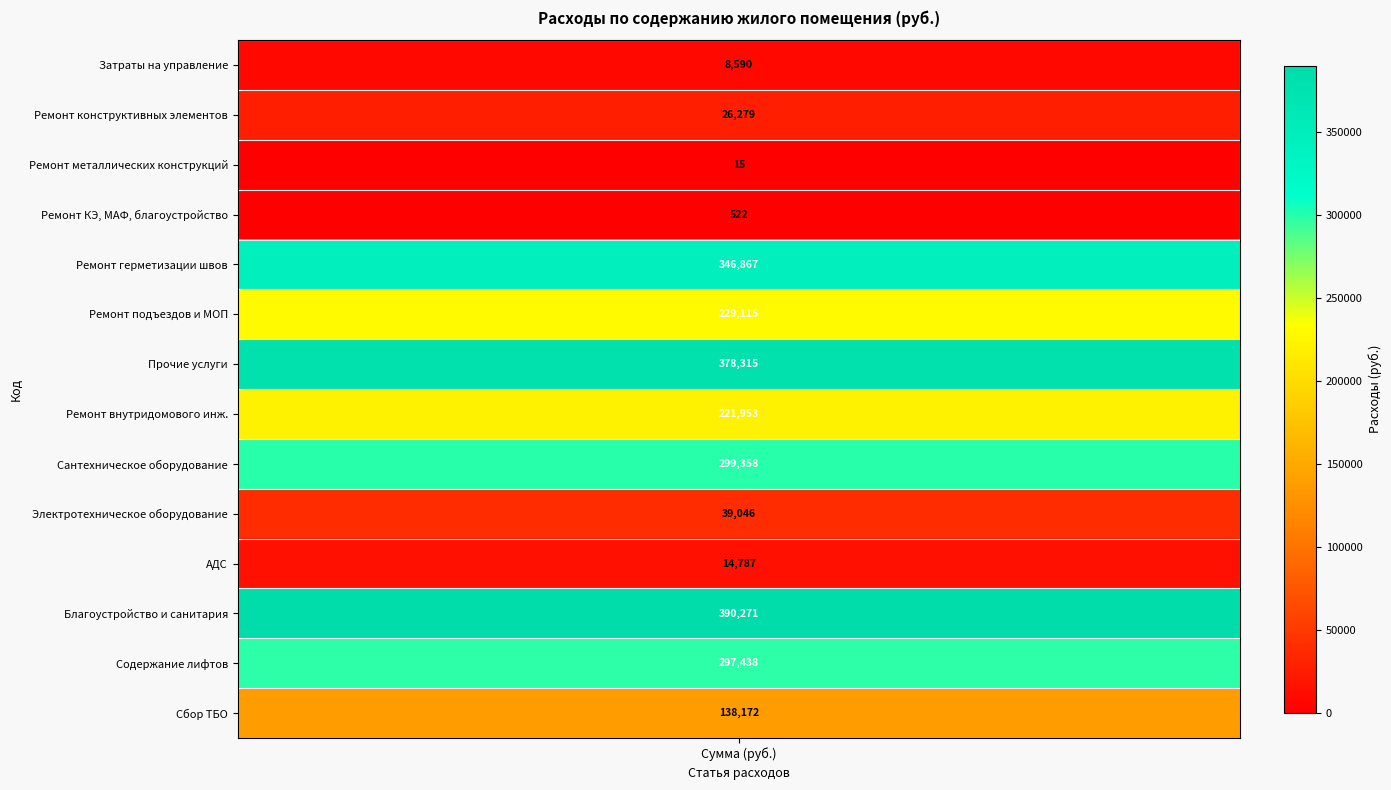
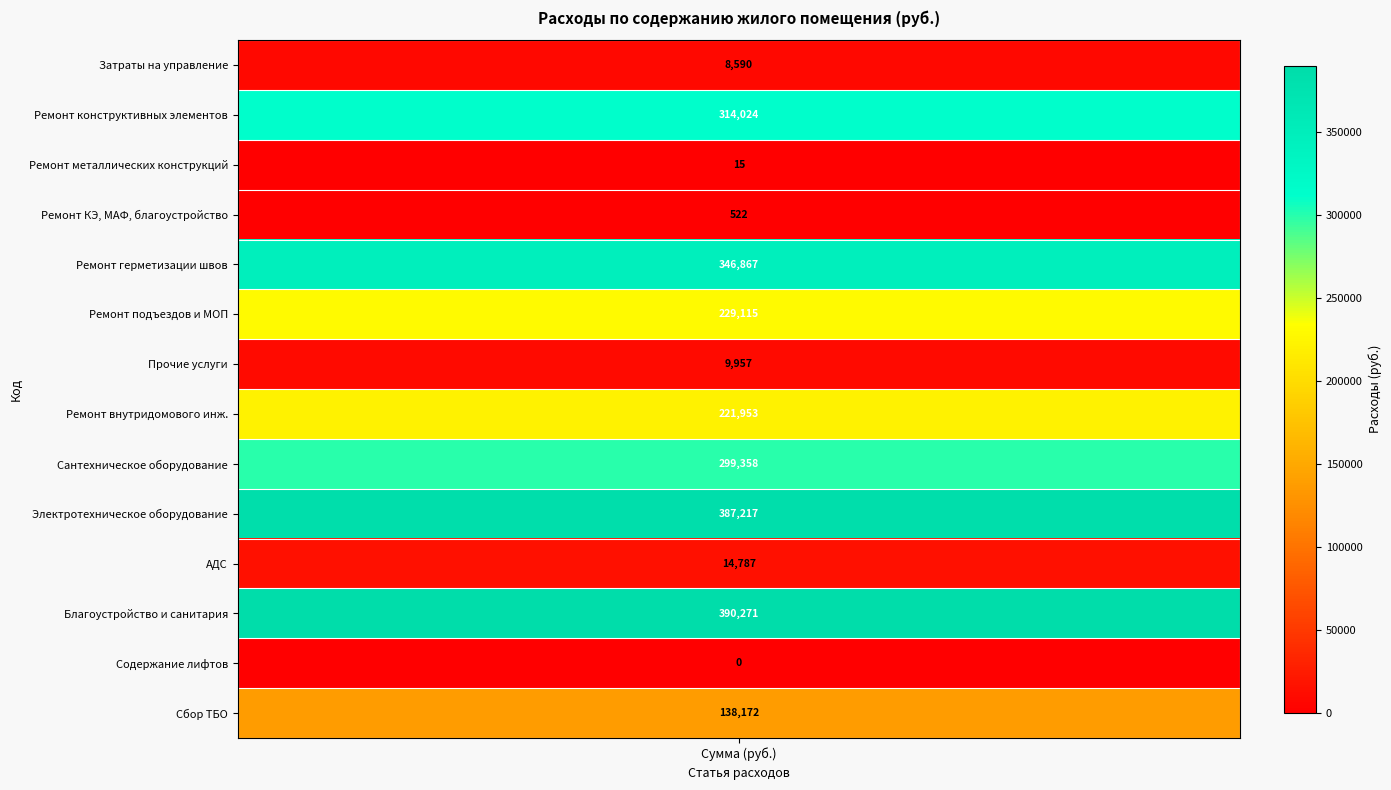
Ремонт конструктивных элементов, Сумма (руб.): 26,279 -> 314,024
Прочие услуги, Сумма (руб.): 378,315 -> 9,957
Электротехническое оборудование, Сумма (руб.): 39,046 -> 387,217
Содержание лифтов, Сумма (руб.): 297,438 -> 0
